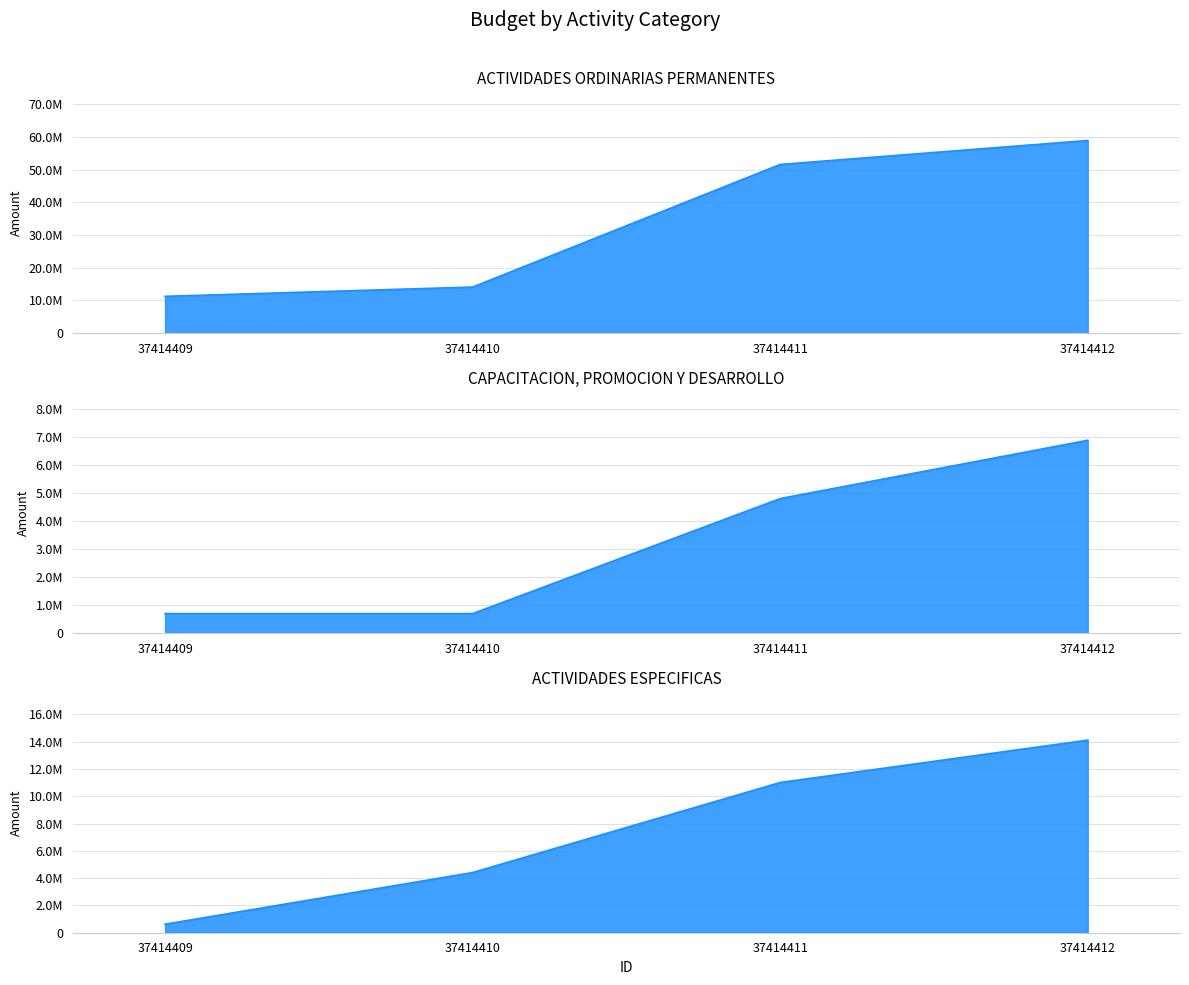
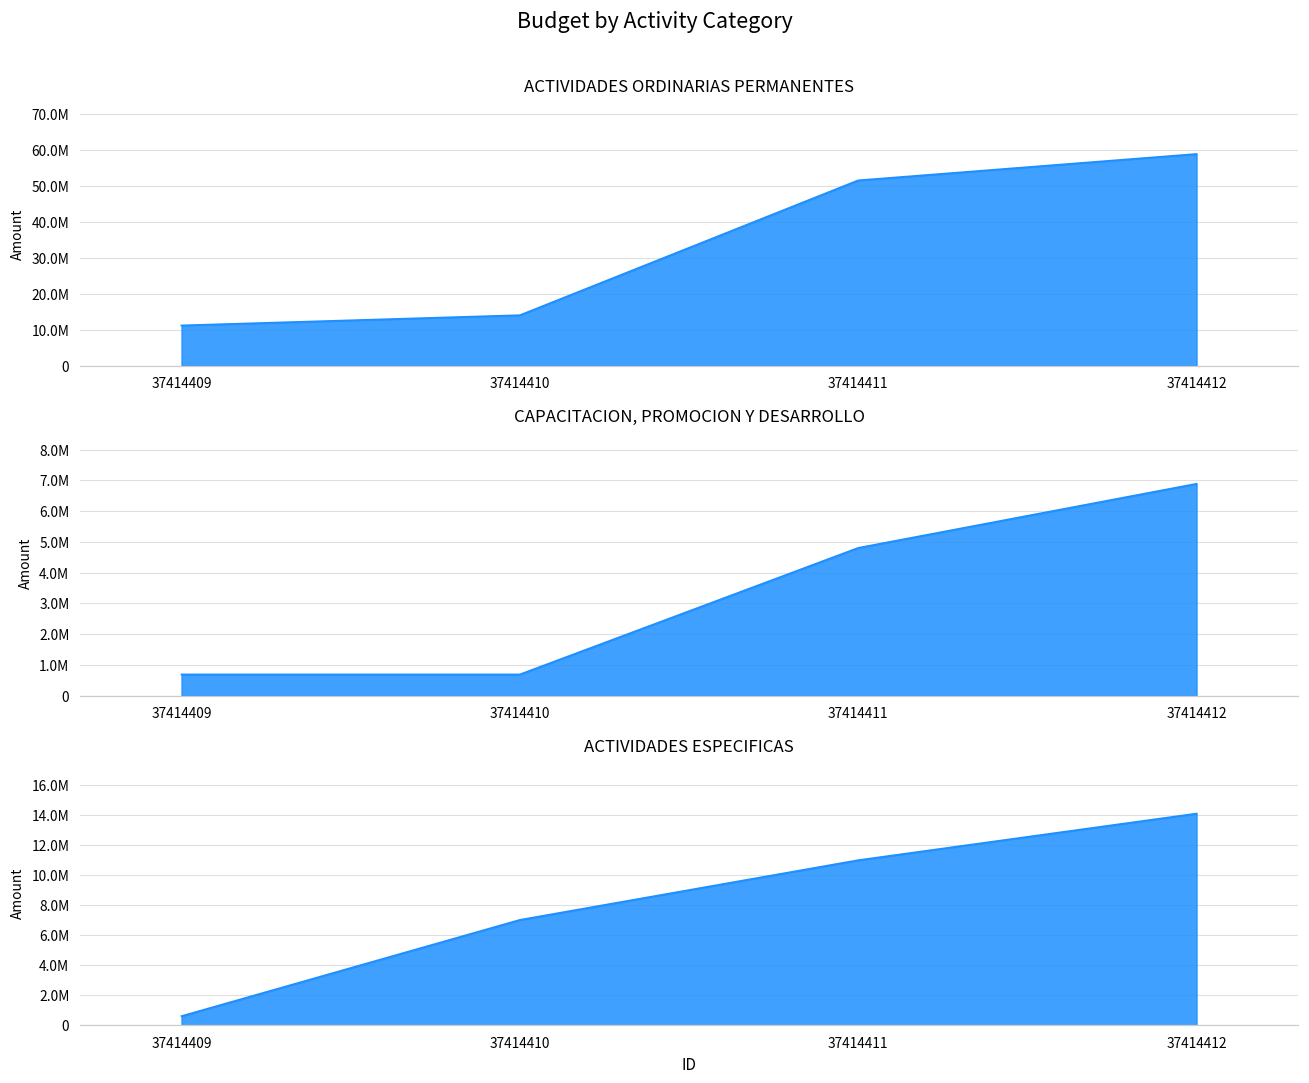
ACTIVIDADES ESPECIFICAS, 37414410: 4400000 -> 7000000
